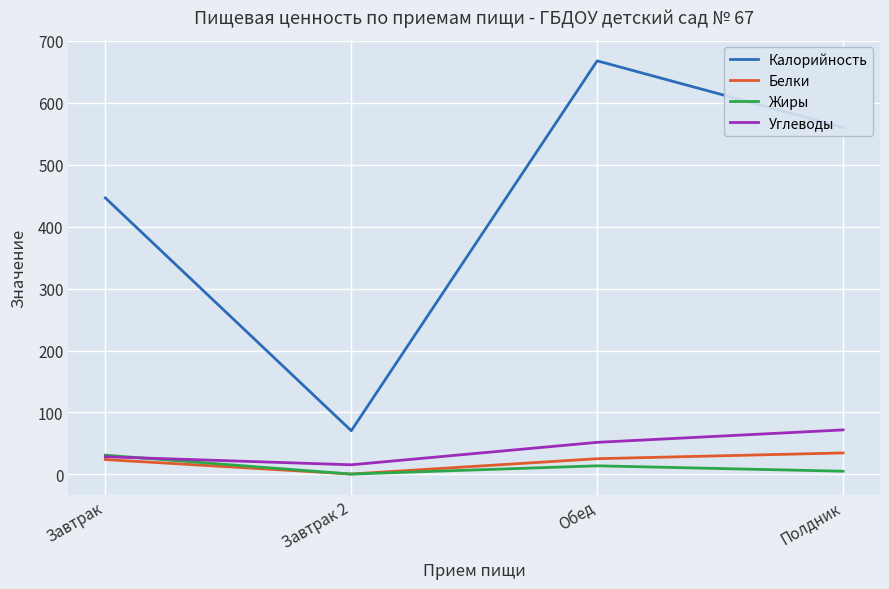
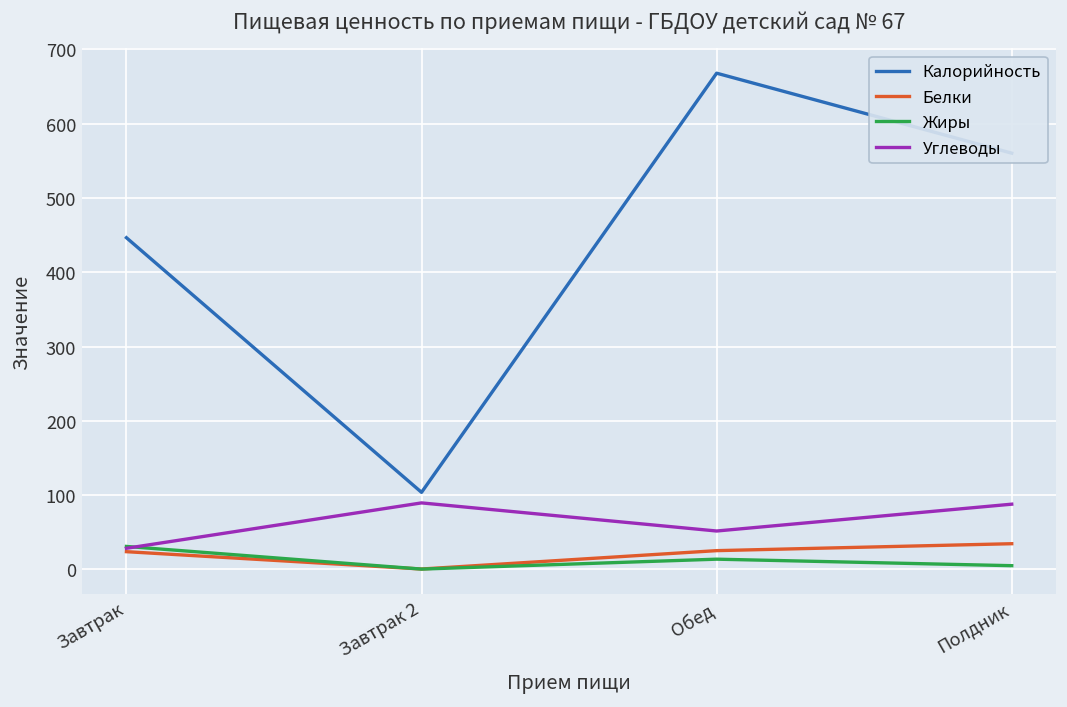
Калорийность, Завтрак 2: 70 -> 100
Углеводы, Завтрак 2: 20 -> 90
Углеводы, Полдник: 70 -> 90
